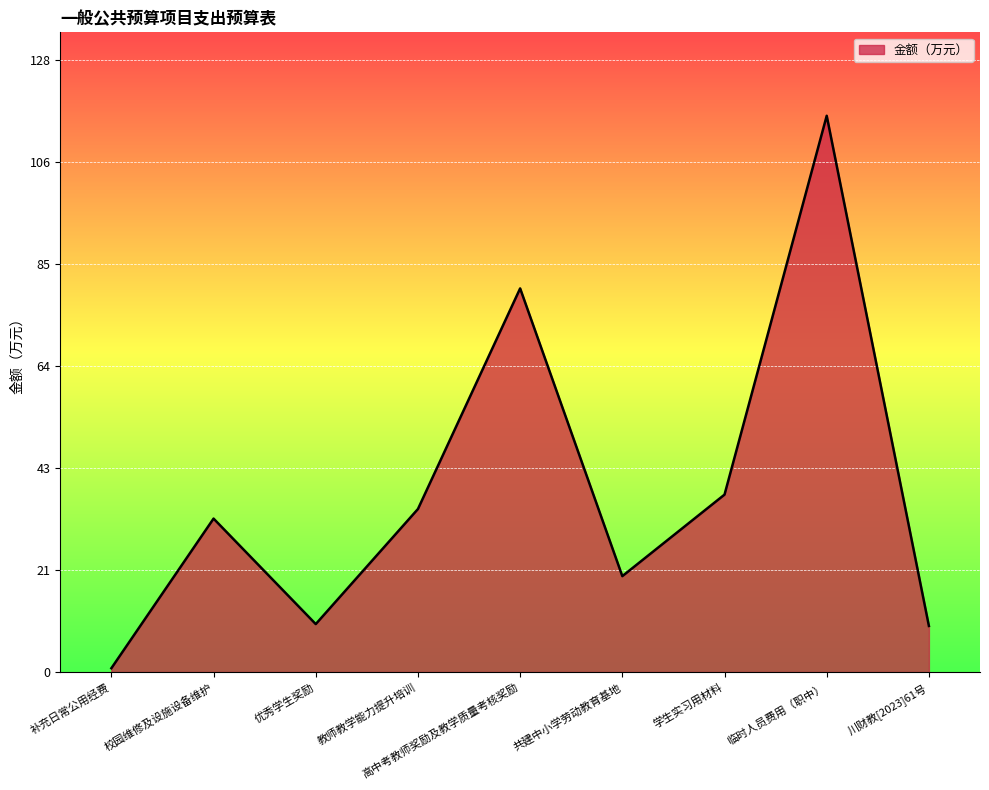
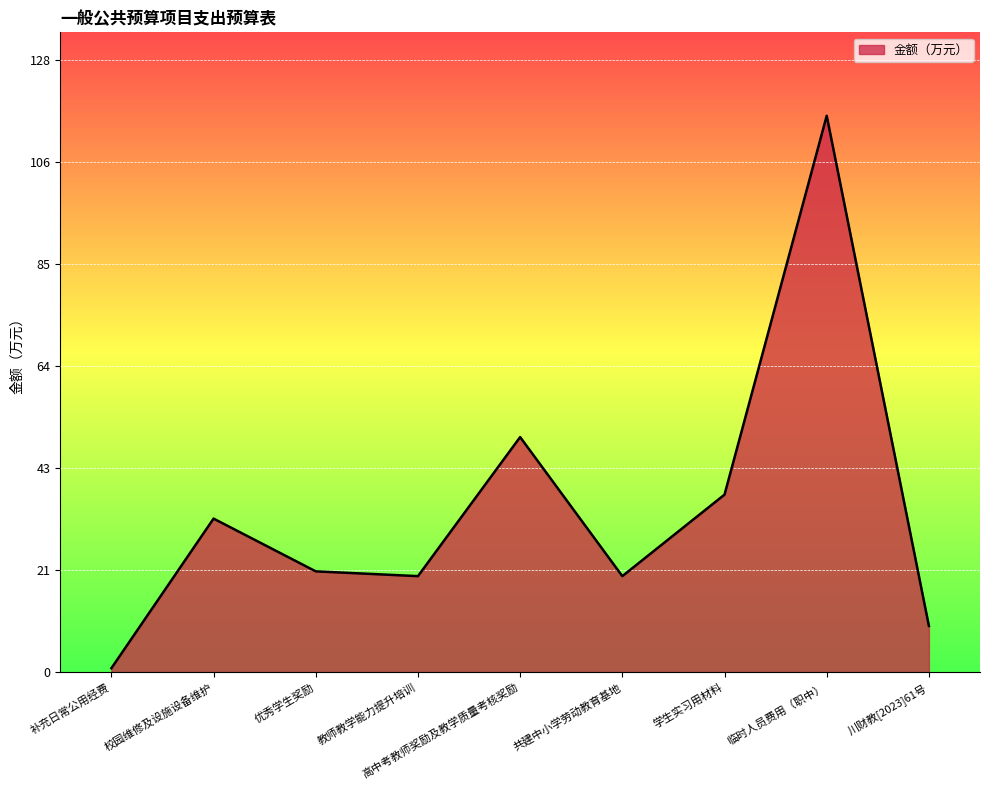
优秀学生奖励: 10 -> 21
教师教学能力提升培训: 34 -> 20
高中考教师奖励及教学质量考核奖励: 80 -> 49
